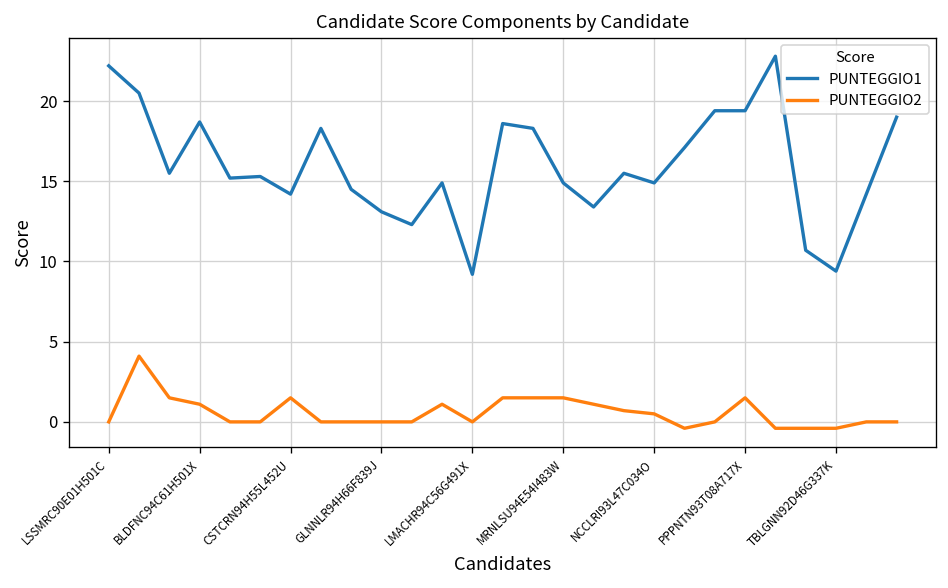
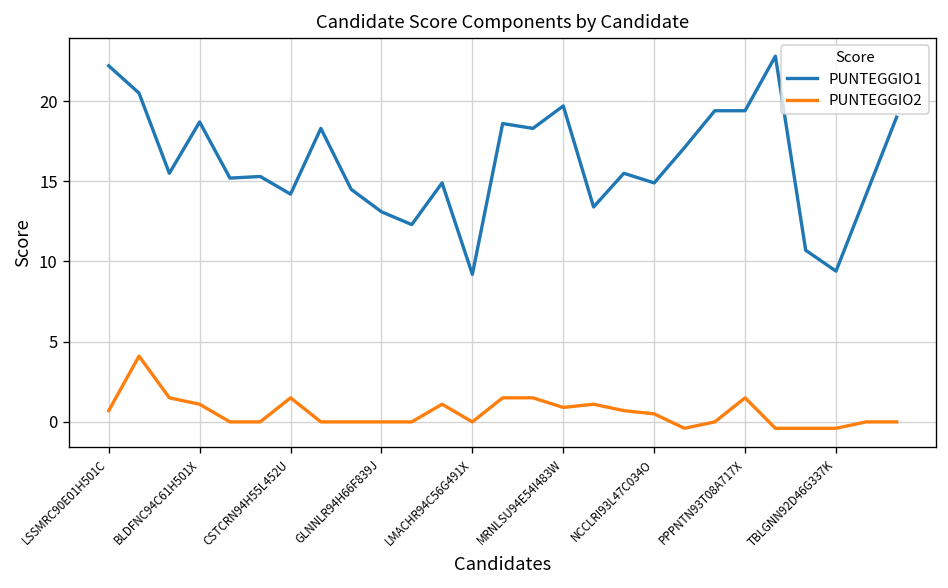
PUNTEGGIO2, LSSMRC90E01H501C: 0.0 -> 0.7
PUNTEGGIO1, MRNLSU94E54I483W: 14.9 -> 19.7
PUNTEGGIO2, MRNLSU94E54I483W: 1.5 -> 0.9
